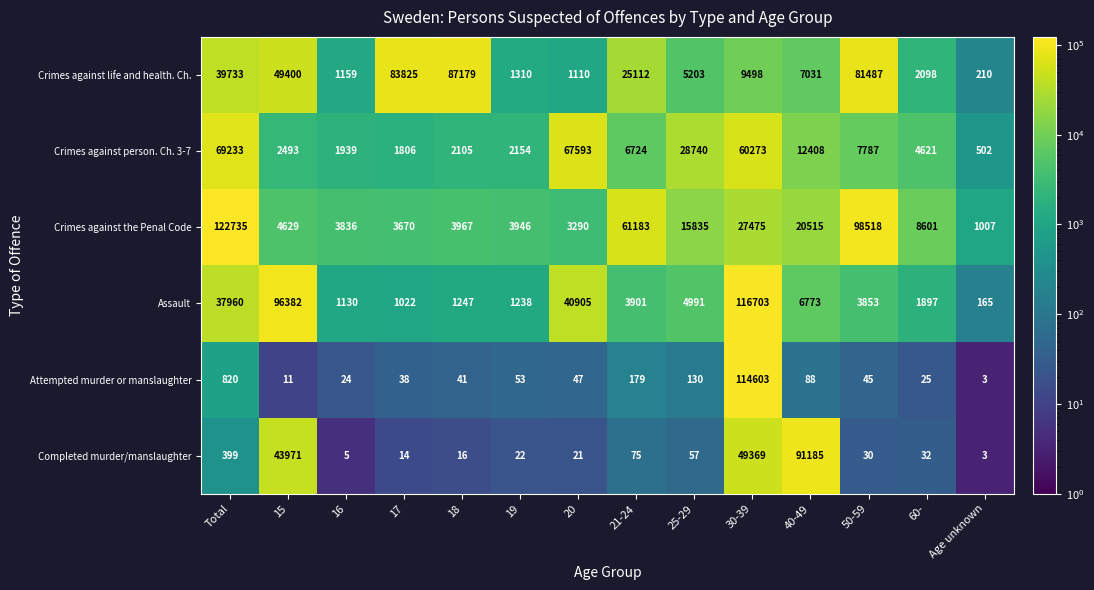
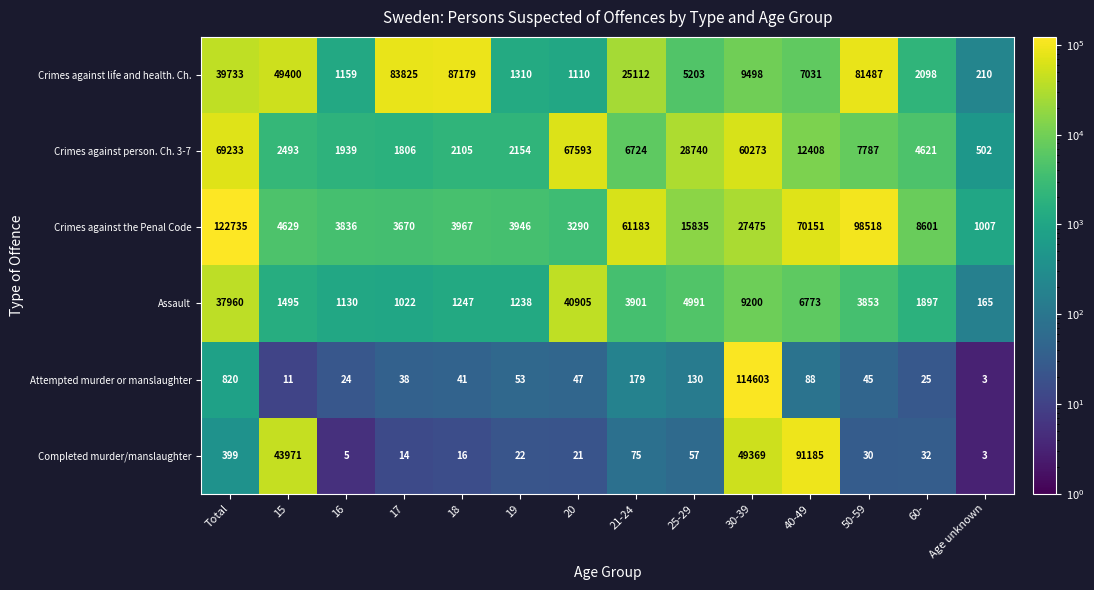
Crimes against the Penal Code, 40-49: 20515 -> 70151
Assault, 15: 96382 -> 1495
Assault, 30-39: 116703 -> 9200
